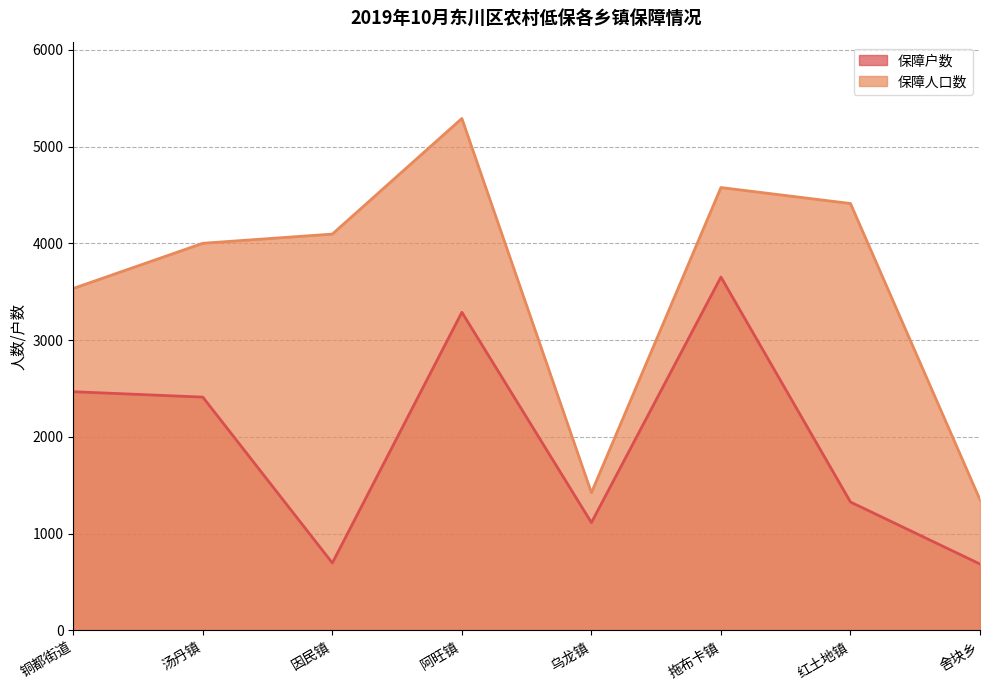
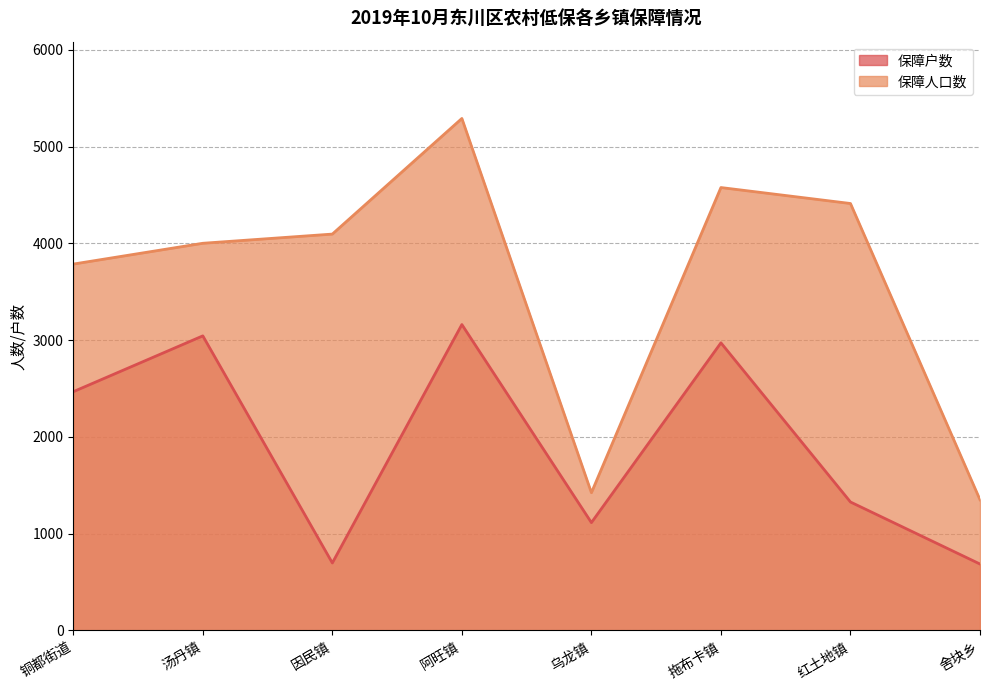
保障人口数, 铜都街道: 3500 -> 3800
保障户数, 汤丹镇: 2400 -> 3000
保障户数, 阿旺镇: 3300 -> 3200
保障户数, 拖布卡镇: 3700 -> 3000
